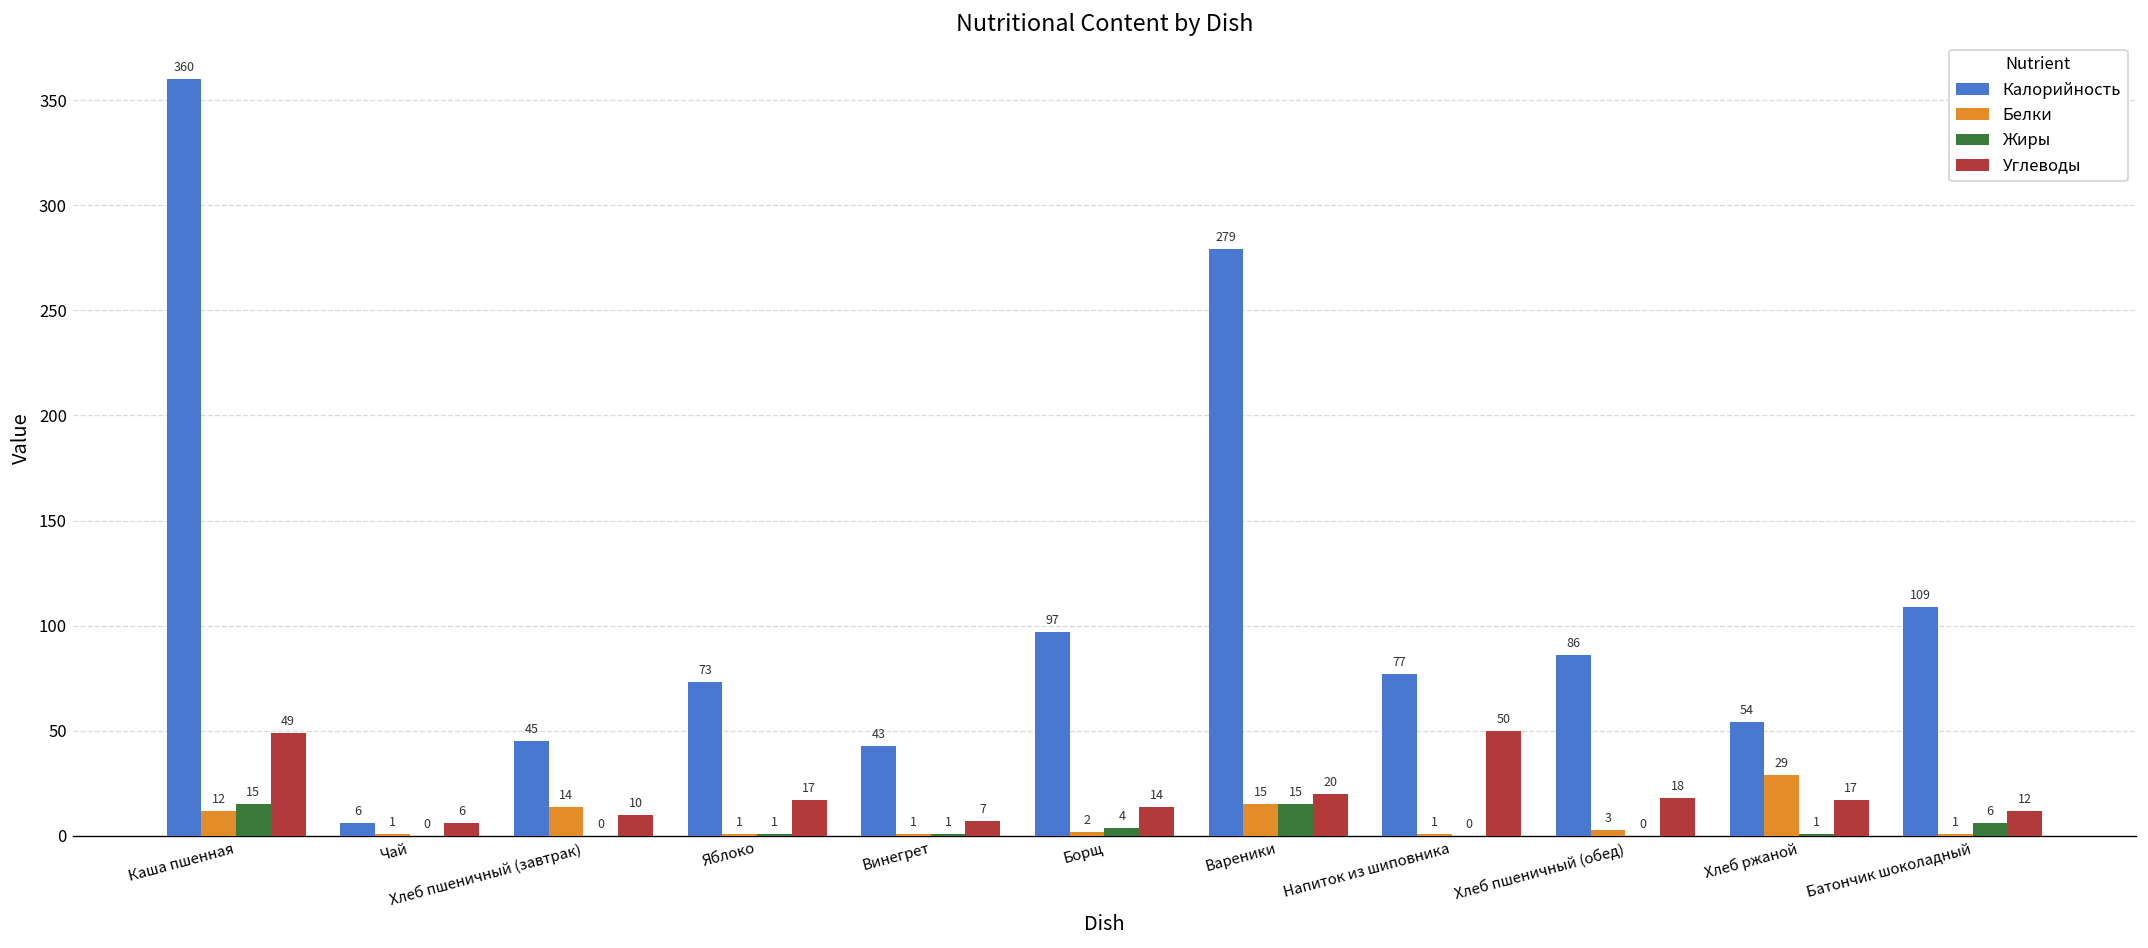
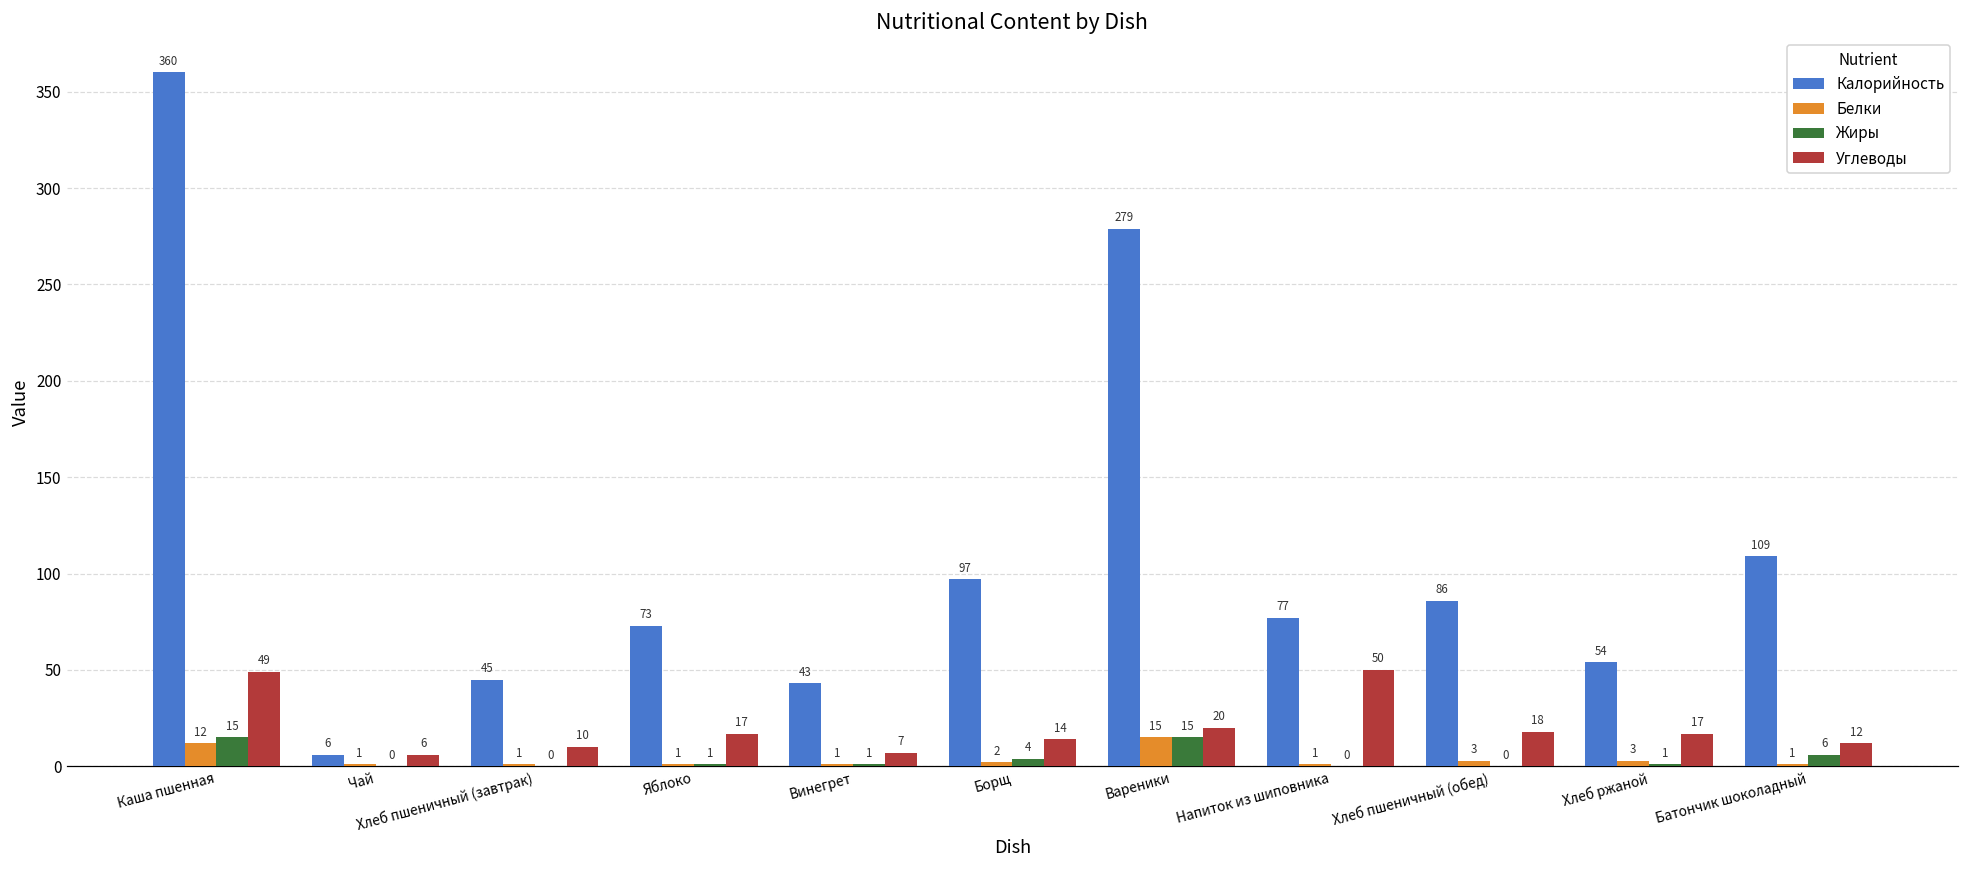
Белки, Хлеб пшеничный (завтрак): 14 -> 1
Белки, Хлеб ржаной: 29 -> 3
